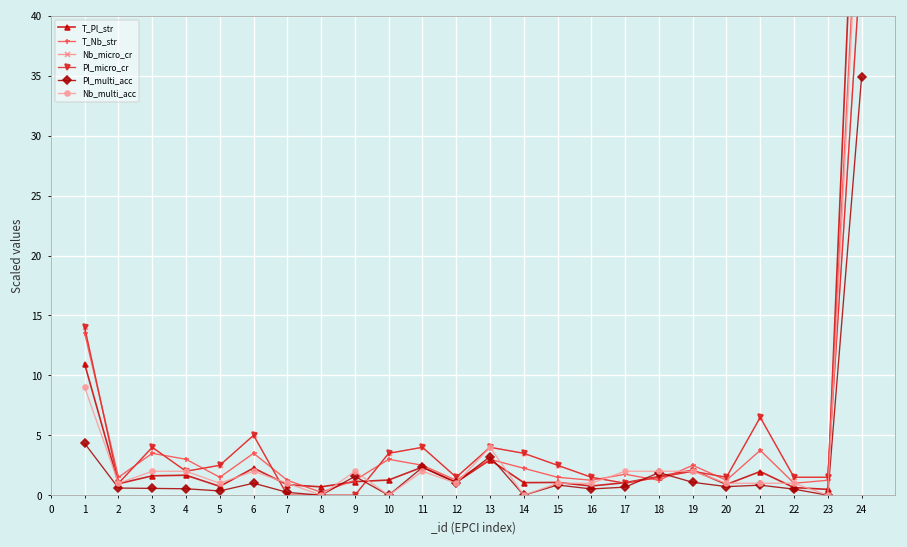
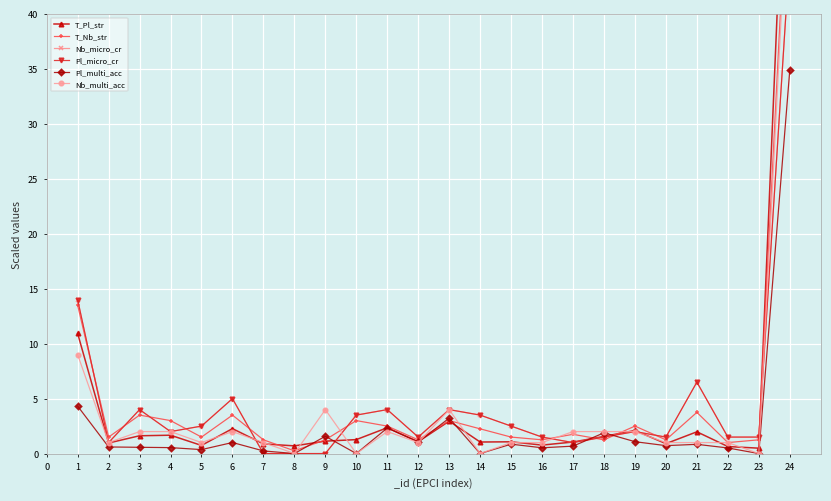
Nb_multi_acc, 9: 2 -> 4
